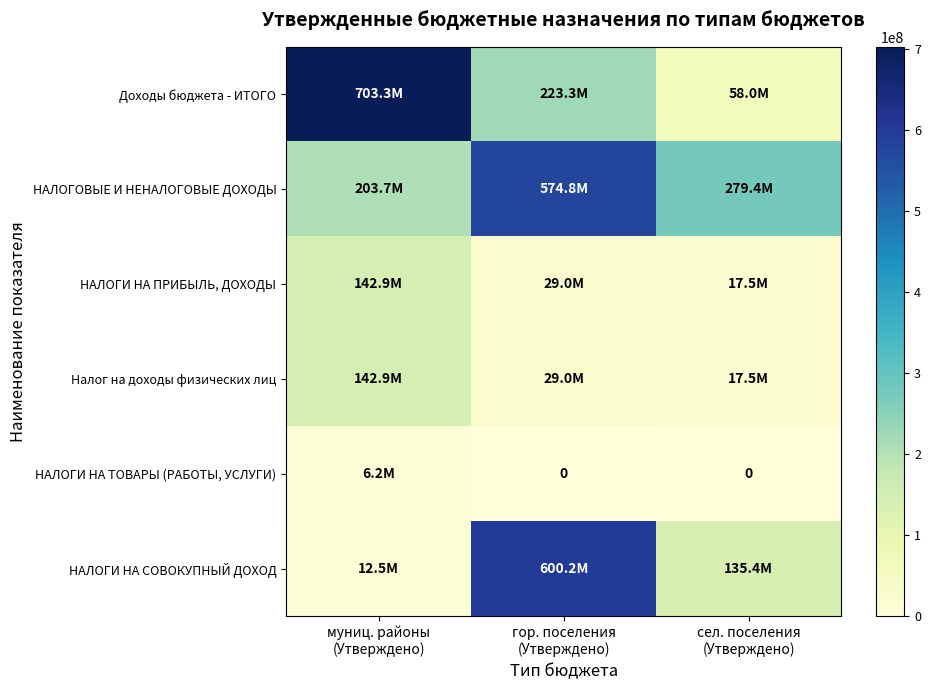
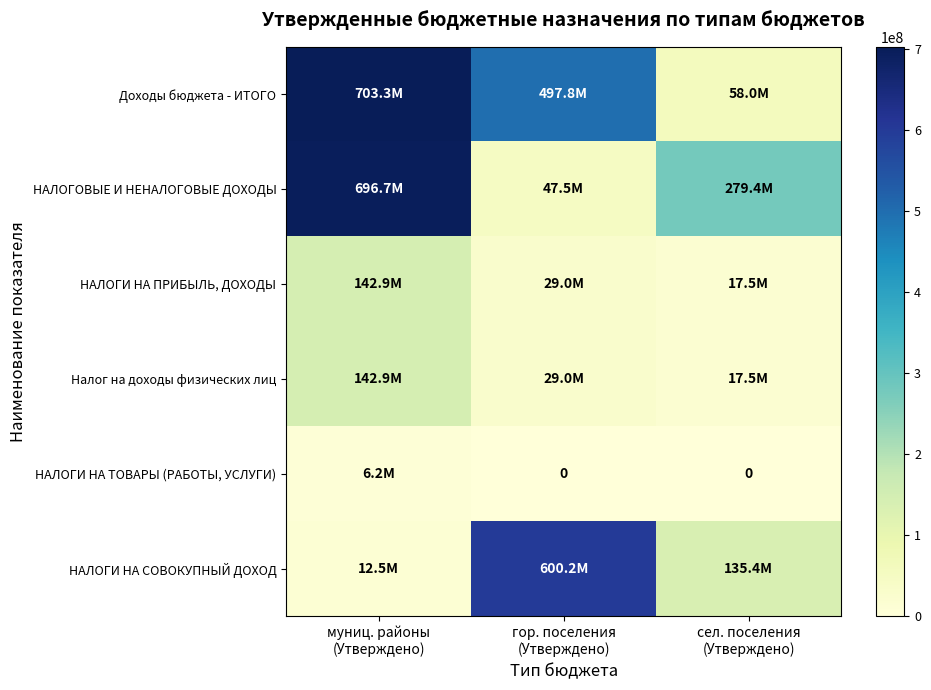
Доходы бюджета - ИТОГО, гор. поселения (Утверждено): 223.3M -> 497.8M
НАЛОГОВЫЕ И НЕНАЛОГОВЫЕ ДОХОДЫ, муниц. районы (Утверждено): 203.7M -> 696.7M
НАЛОГОВЫЕ И НЕНАЛОГОВЫЕ ДОХОДЫ, гор. поселения (Утверждено): 574.8M -> 47.5M
